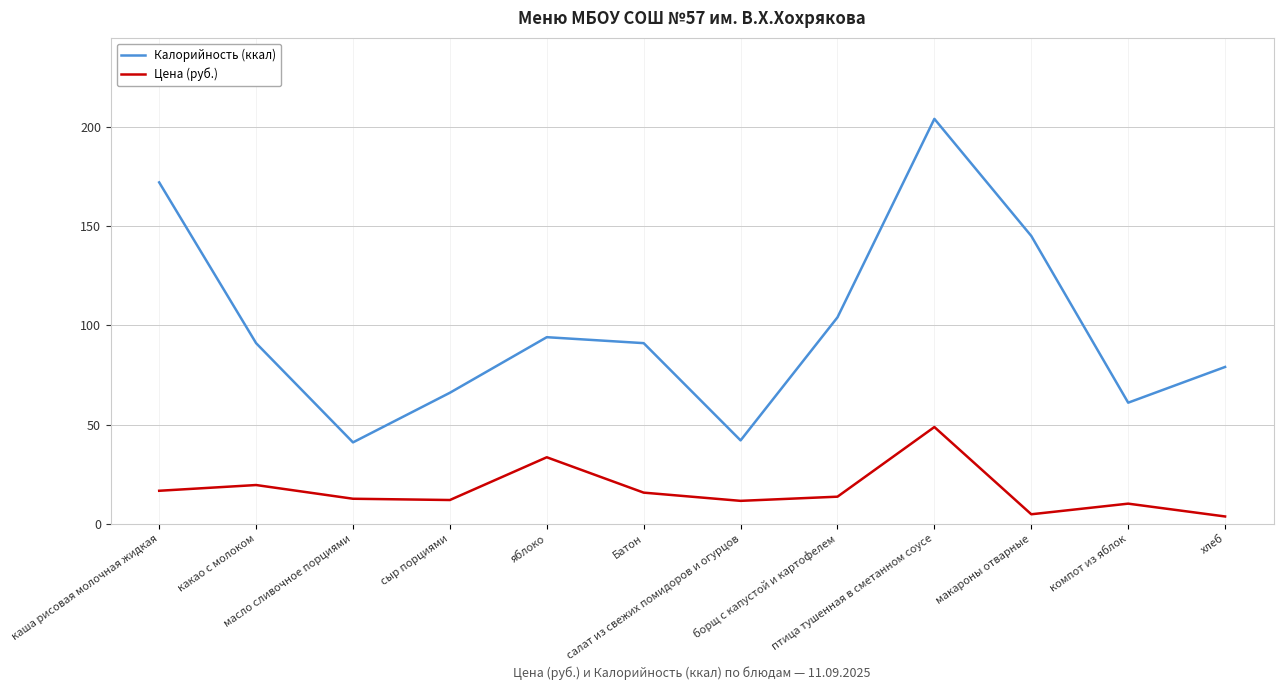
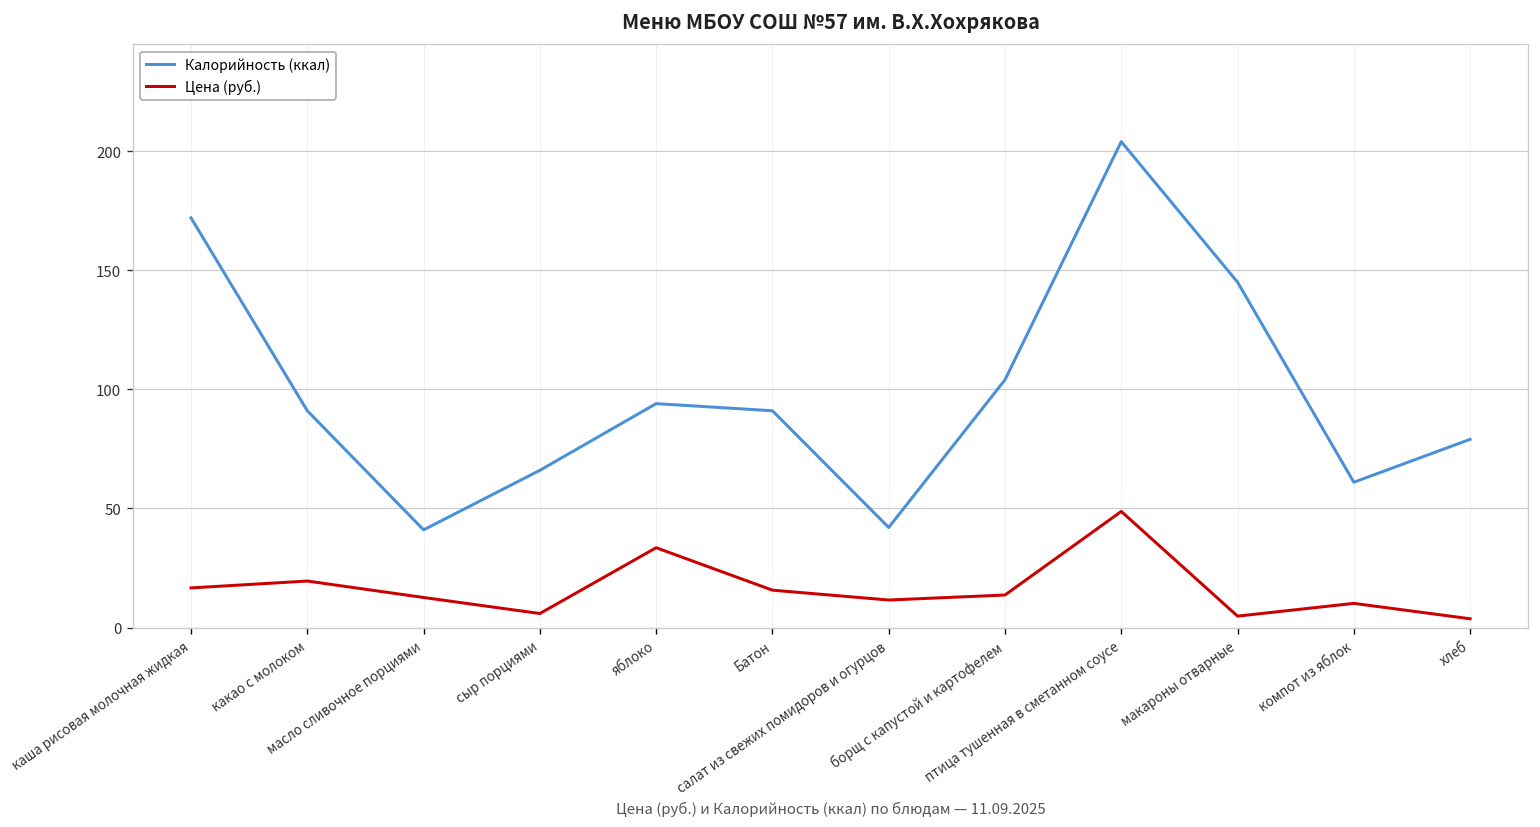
Цена (руб.), сыр порциями: 12 -> 6
